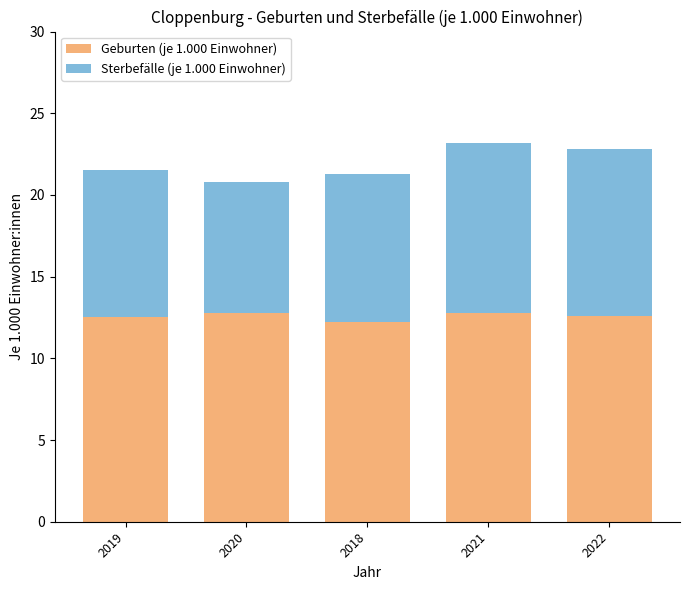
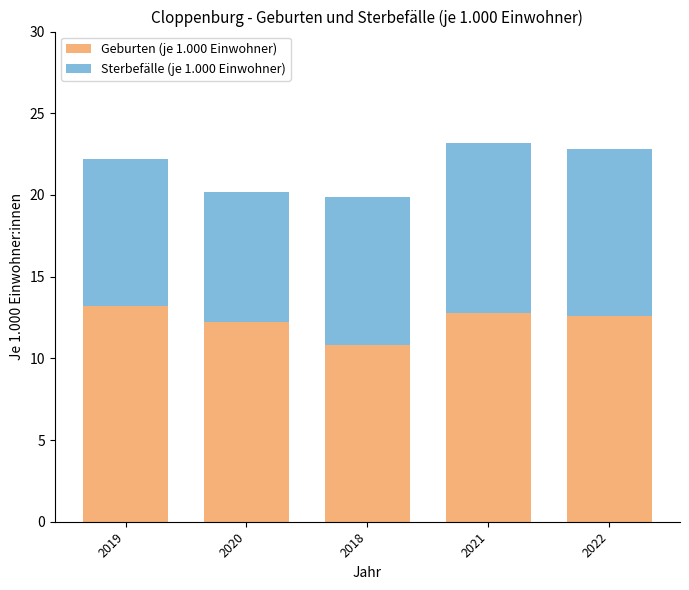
Geburten (je 1.000 Einwohner), 2019: 12.5 -> 13.2
Geburten (je 1.000 Einwohner), 2020: 12.8 -> 12.2
Geburten (je 1.000 Einwohner), 2018: 12.2 -> 10.8
